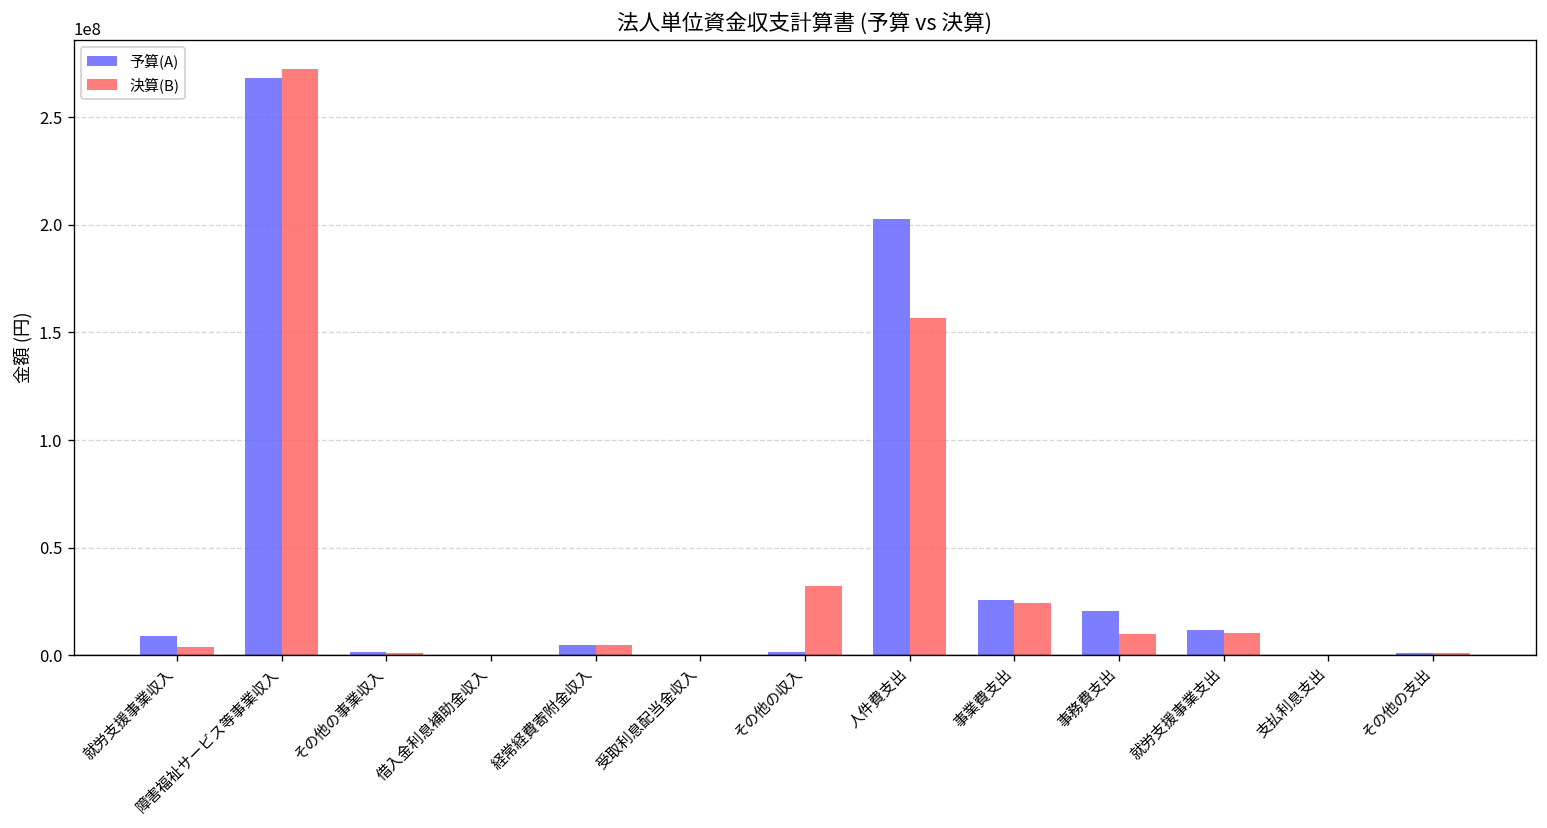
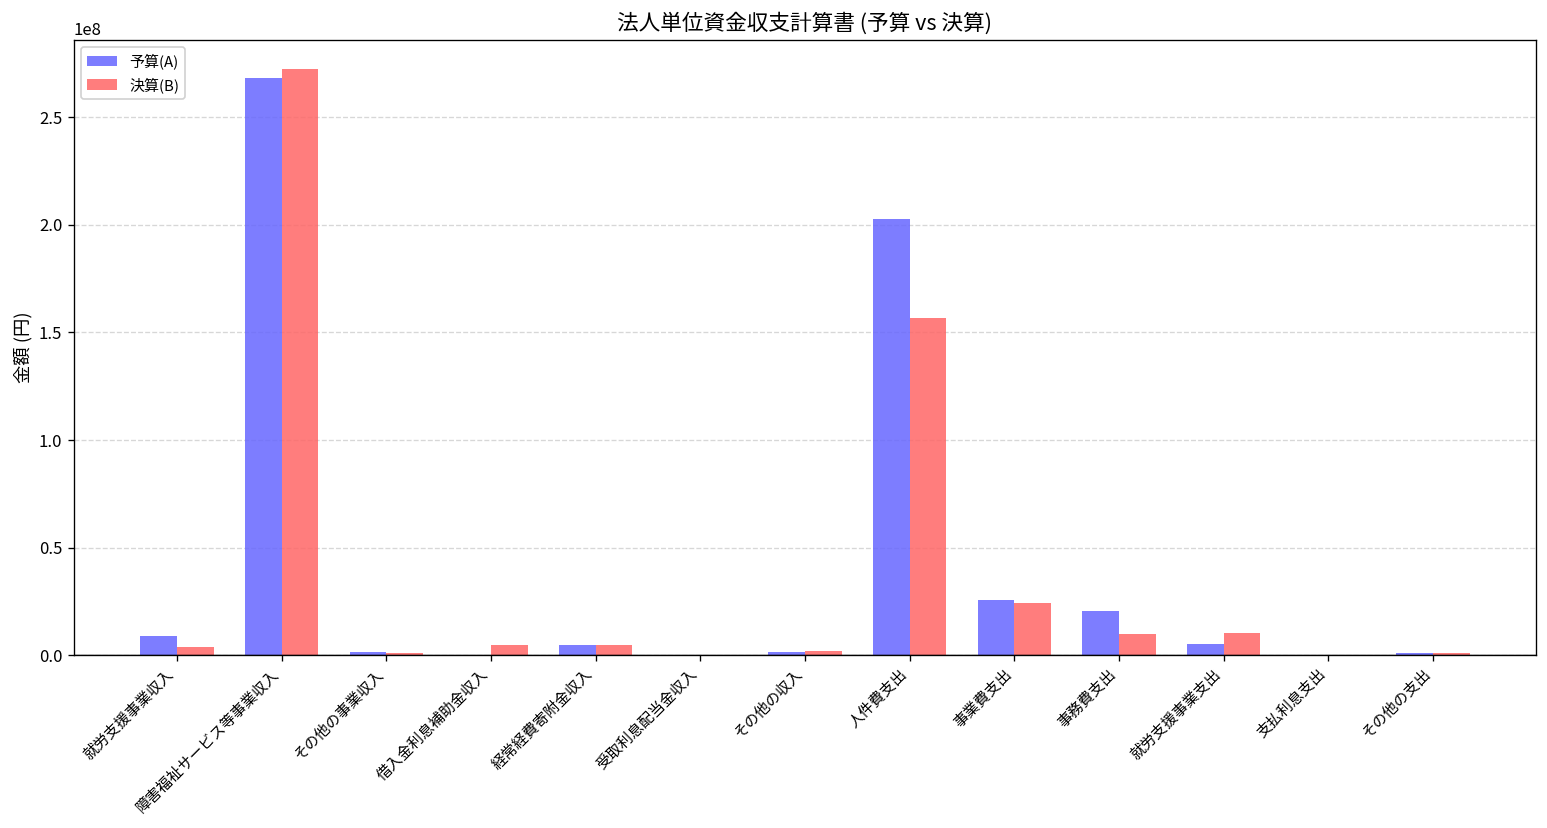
決算(B), 借入金利息補助金収入: 0 -> 5000000
決算(B), その他の収入: 32000000 -> 2000000
予算(A), 就労支援事業支出: 12000000 -> 5000000
